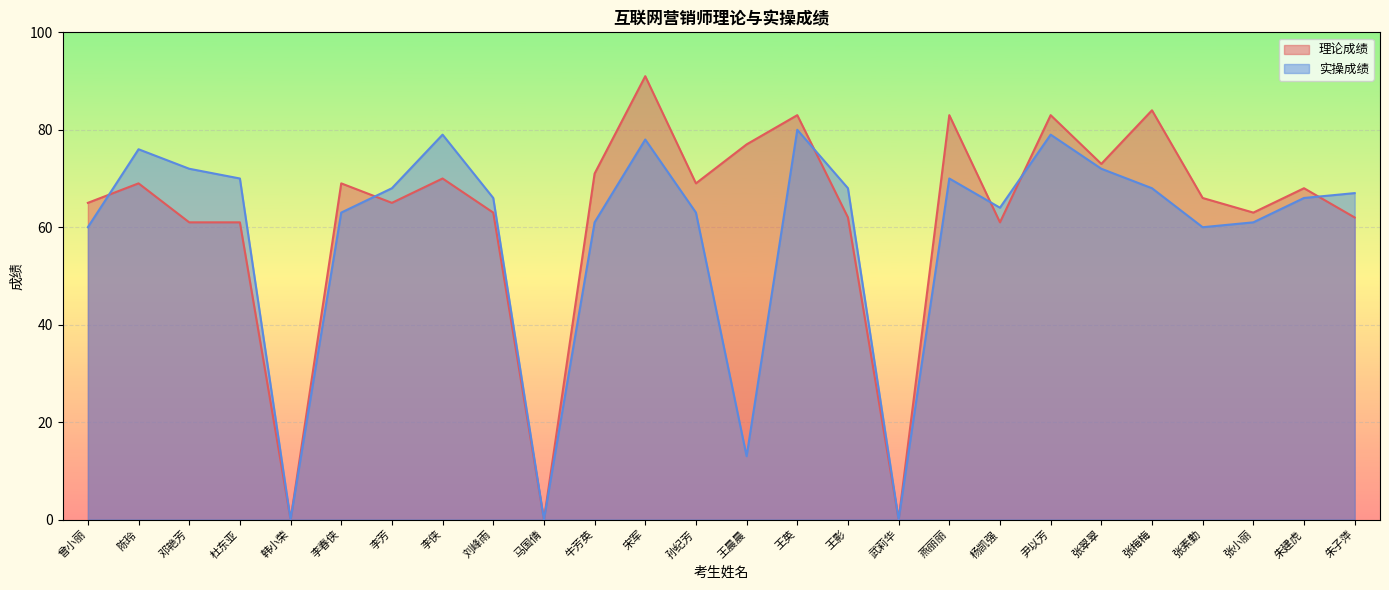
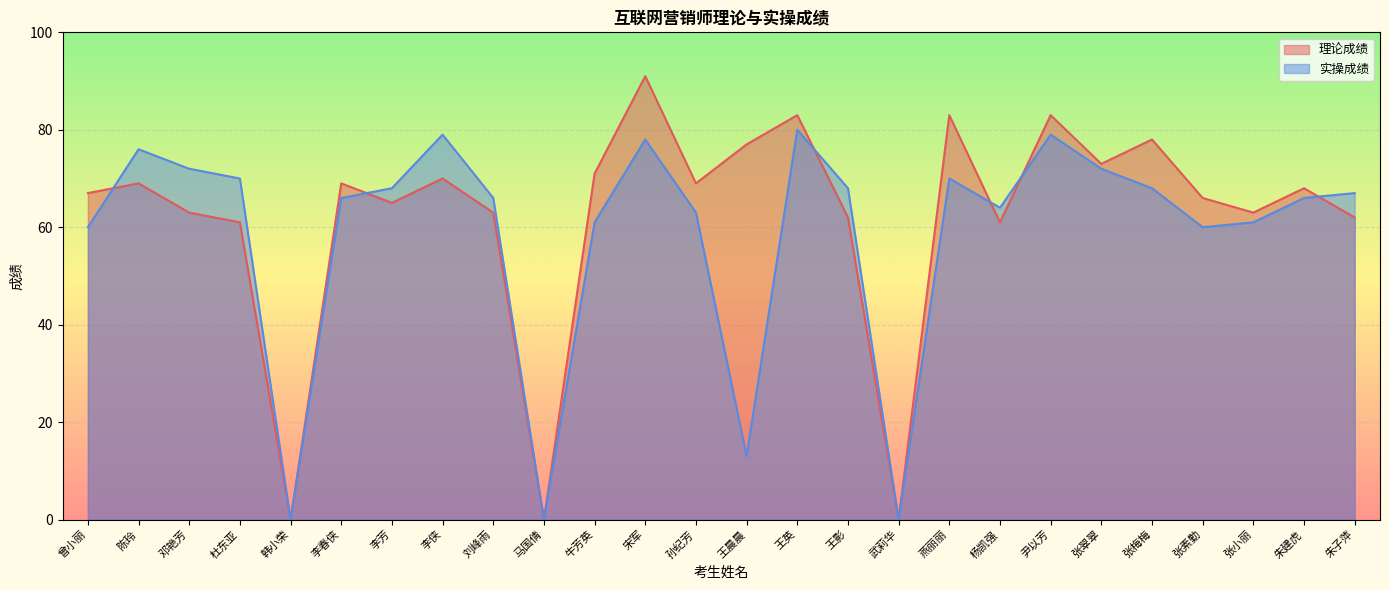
理论成绩, 曾小丽: 65 -> 67
理论成绩, 邓艳芳: 61 -> 63
实操成绩, 李春侠: 63 -> 66
理论成绩, 张梅梅: 84 -> 78
